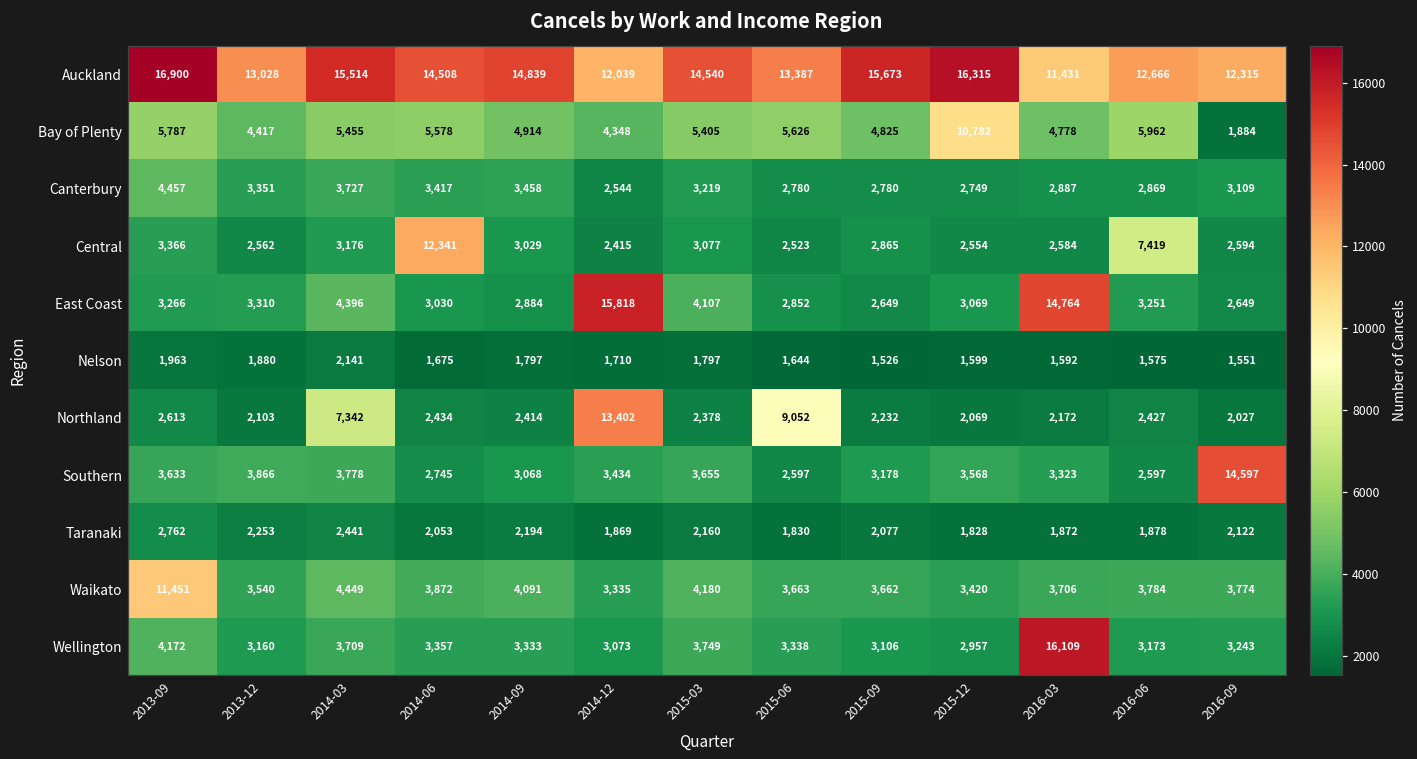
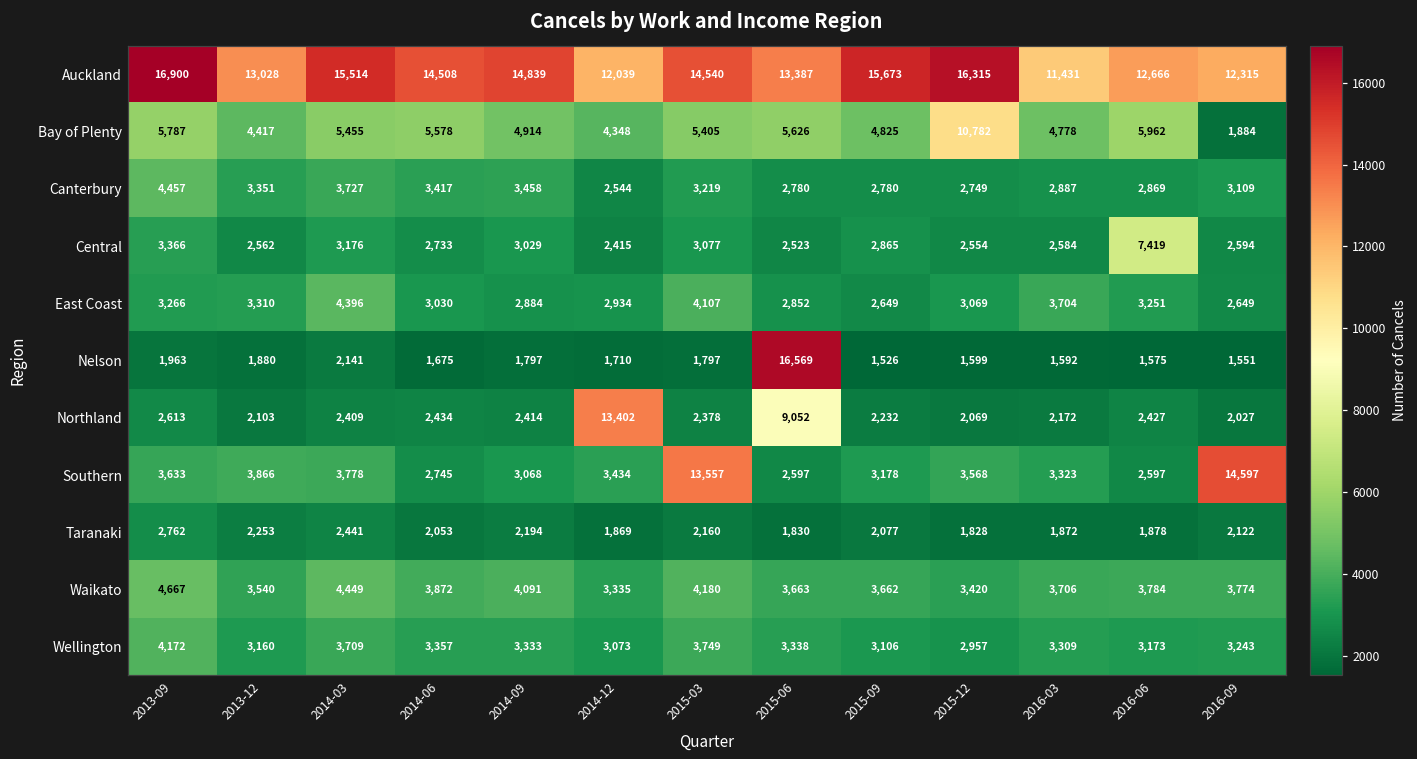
Central, 2014-06: 12,341 -> 2,733
East Coast, 2014-12: 15,818 -> 2,934
East Coast, 2016-03: 14,764 -> 3,704
Nelson, 2015-06: 1,644 -> 16,569
Northland, 2014-03: 7,342 -> 2,409
Southern, 2015-03: 3,655 -> 13,557
Waikato, 2013-09: 11,451 -> 4,667
Wellington, 2016-03: 16,109 -> 3,309
